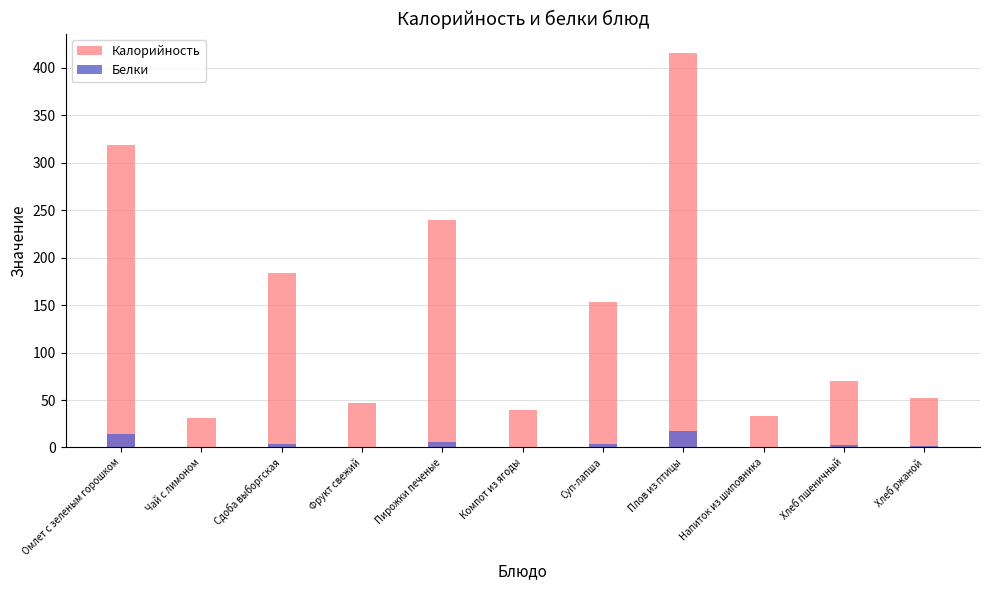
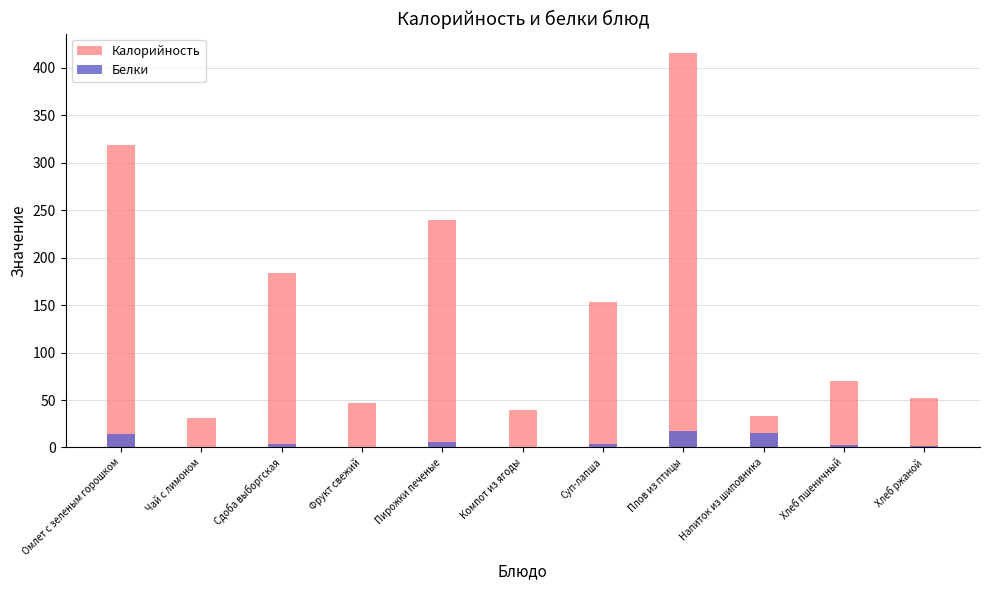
Белки, Напиток из шиповника: 0 -> 10
